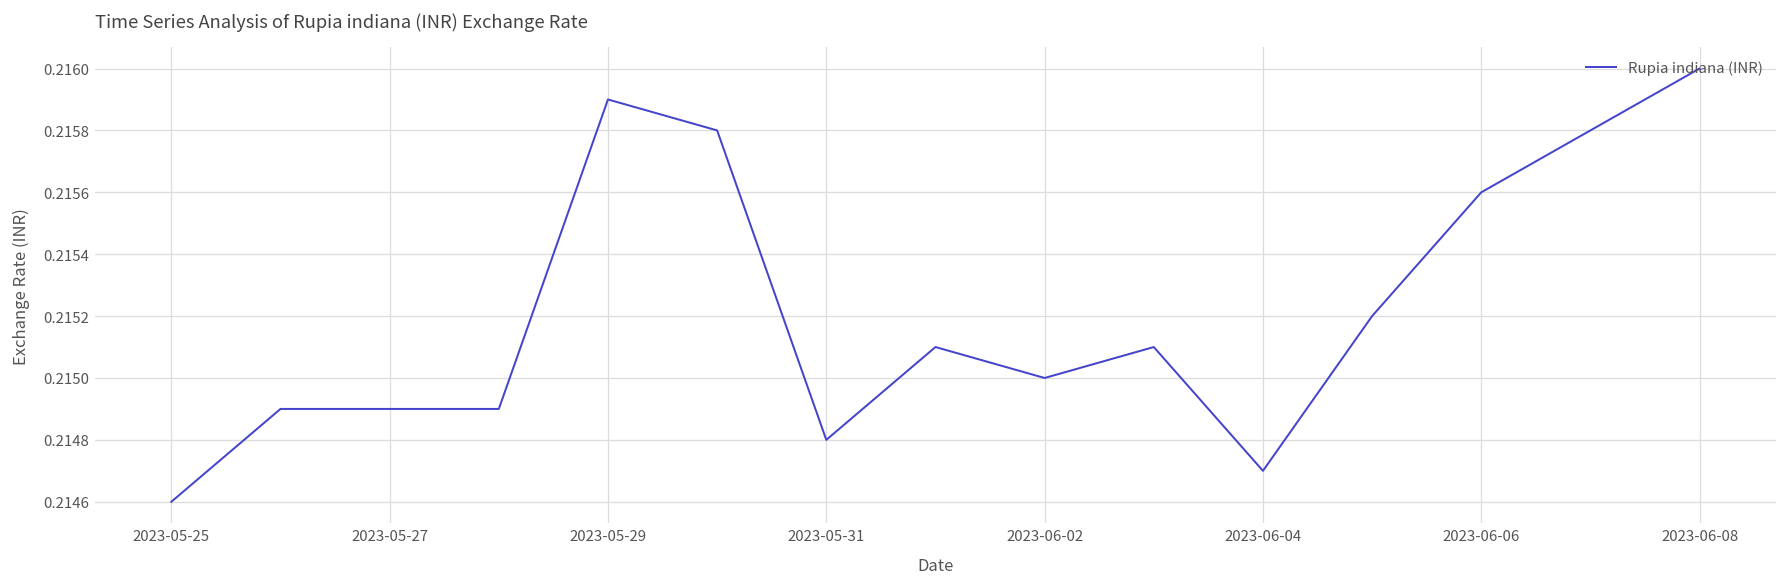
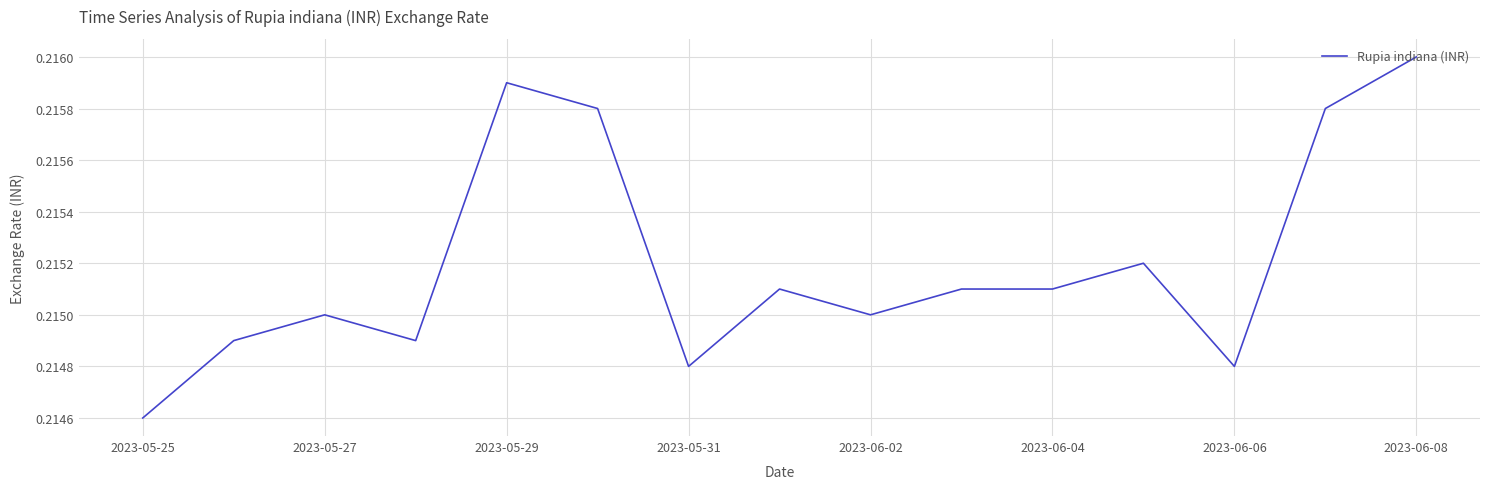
2023-05-27: 0.2149 -> 0.2150
2023-06-04: 0.2147 -> 0.2151
2023-06-06: 0.2156 -> 0.2148
